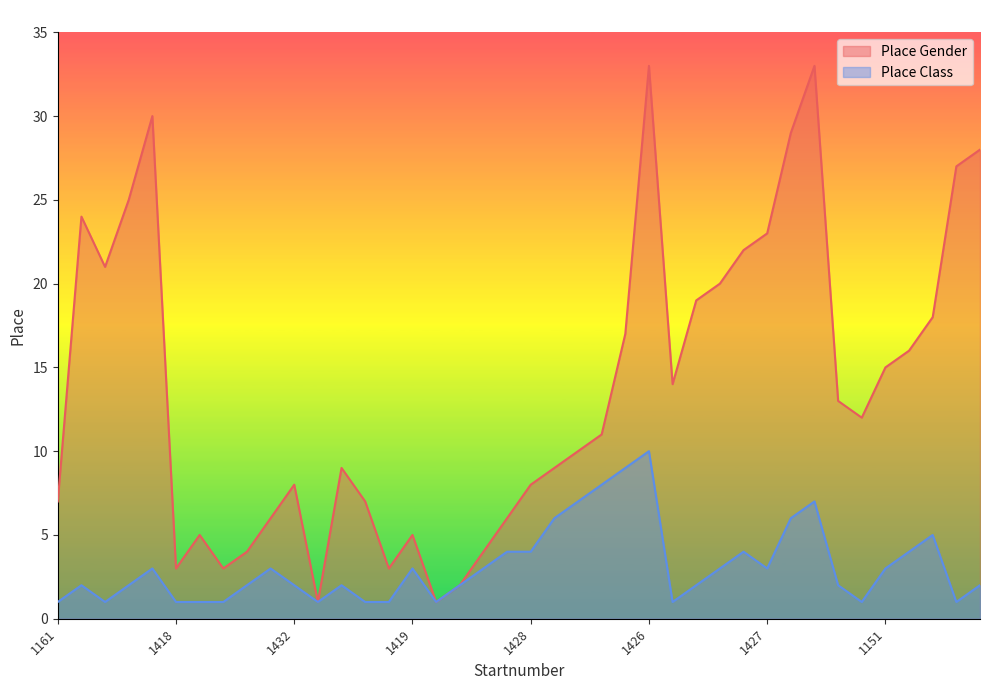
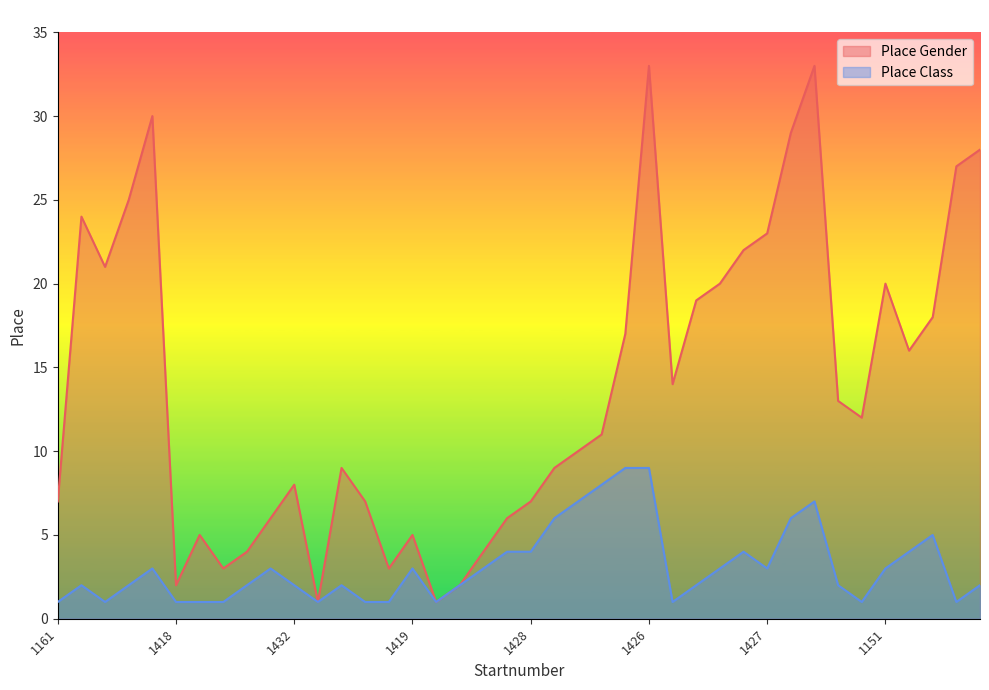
Place Gender, 1418: 3 -> 2
Place Gender, 1428: 8 -> 7
Place Class, 1426: 10 -> 9
Place Gender, 1151: 15 -> 20
